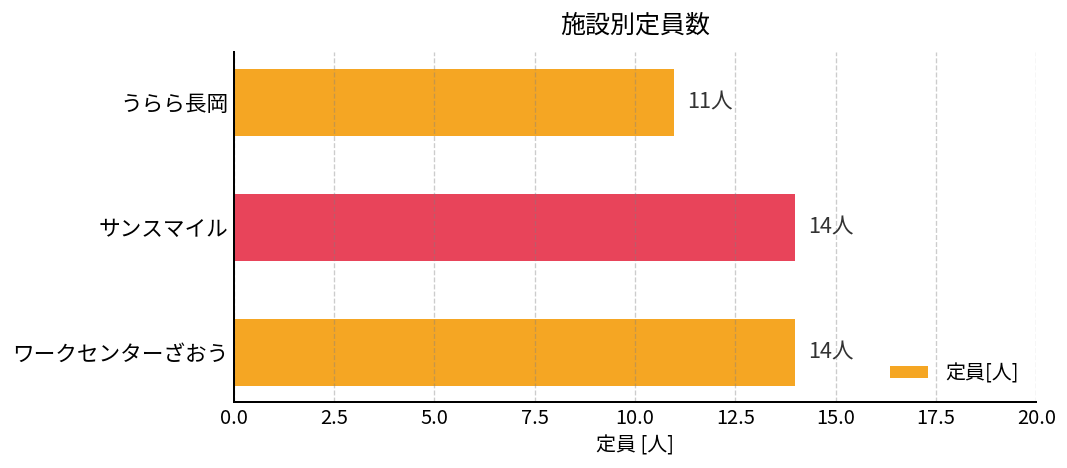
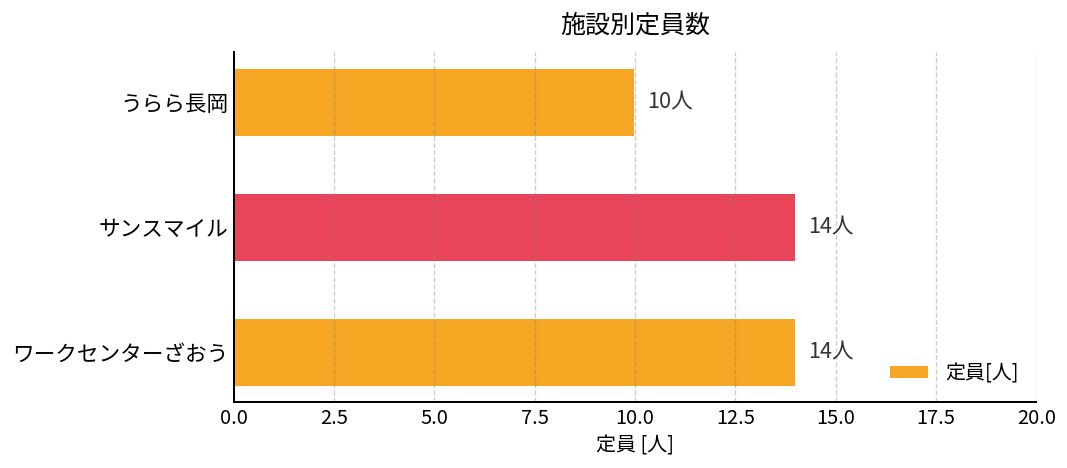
うらら長岡: 11人 -> 10人
